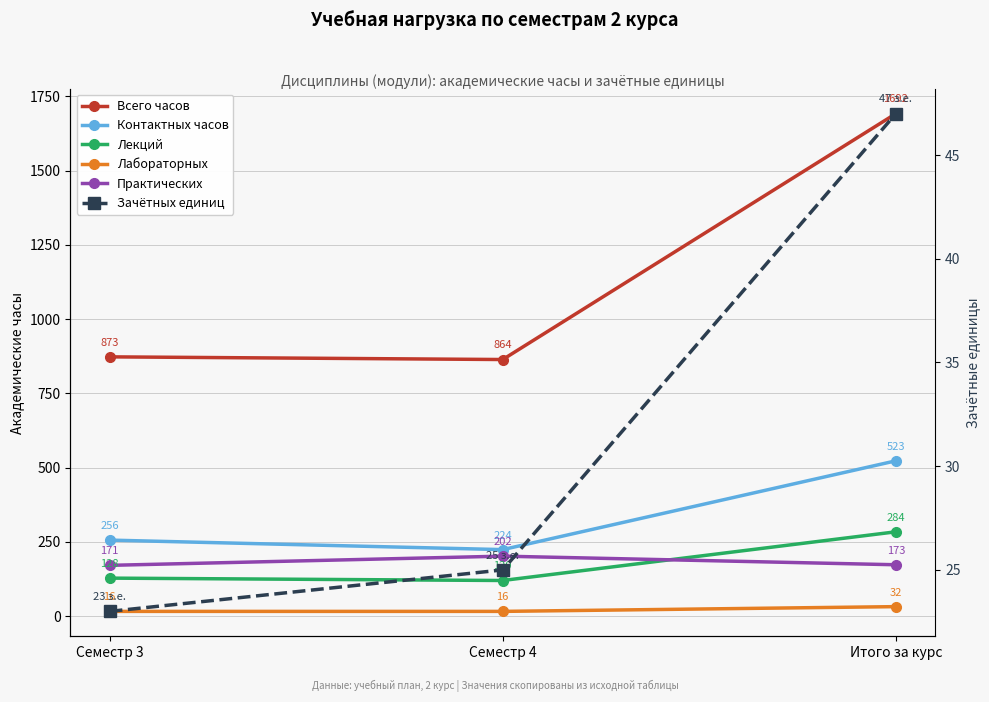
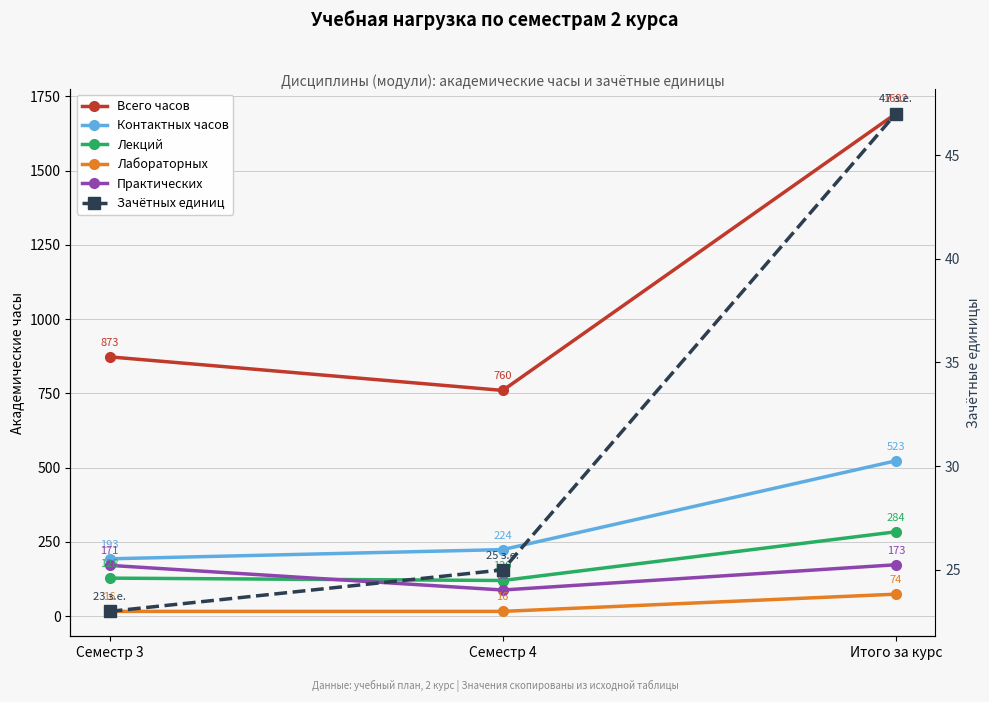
Контактных часов, Семестр 3: 256 -> 193
Всего часов, Семестр 4: 864 -> 760
Практических, Семестр 4: 202 -> 88
Лабораторных, Итого за курс: 32 -> 74
